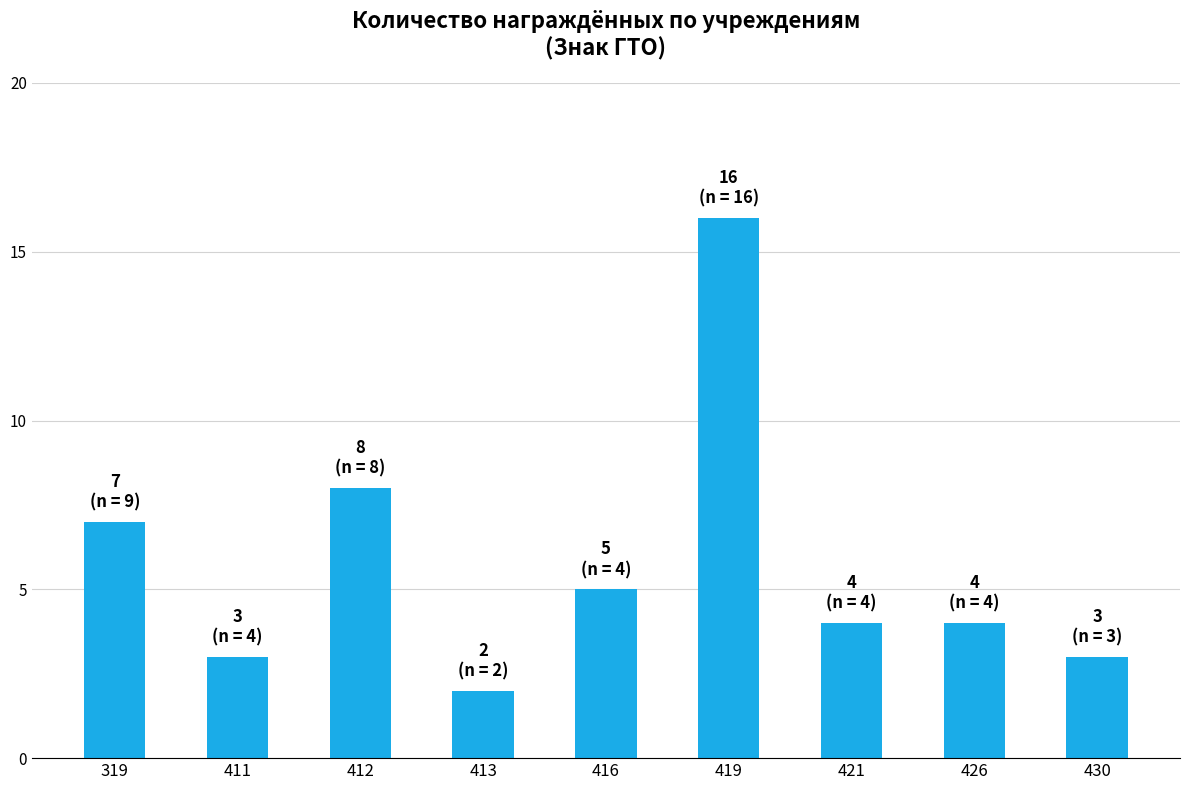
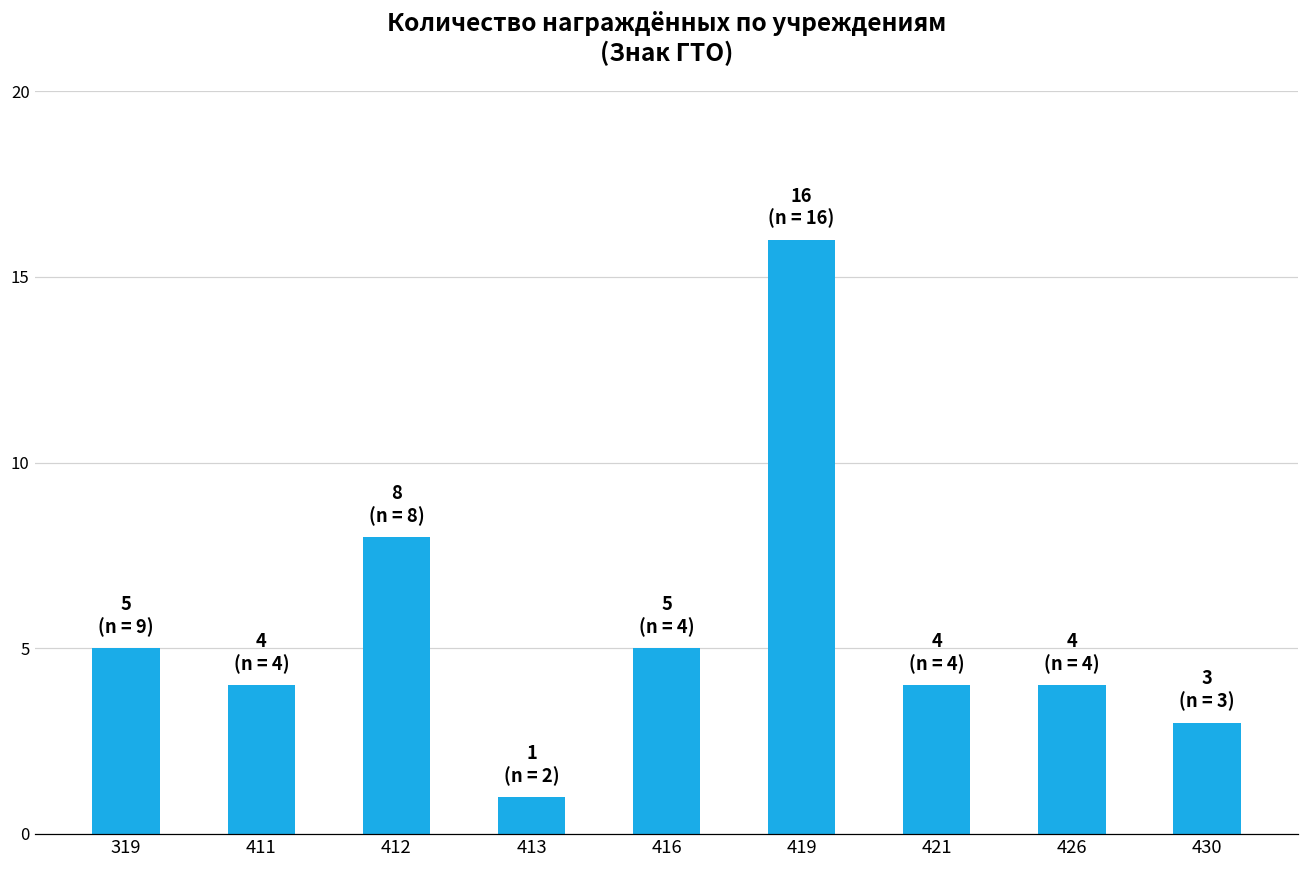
319: 7 -> 5
411: 3 -> 4
413: 2 -> 1
